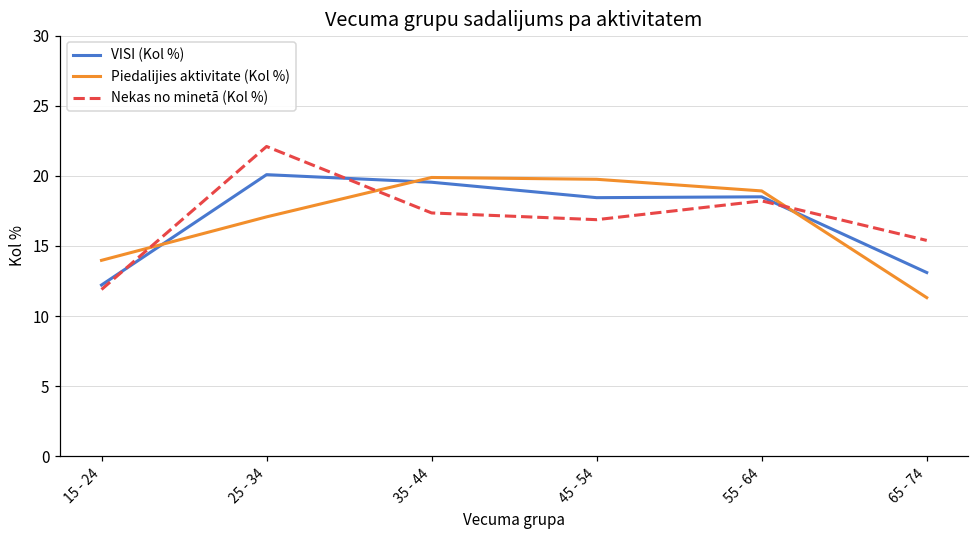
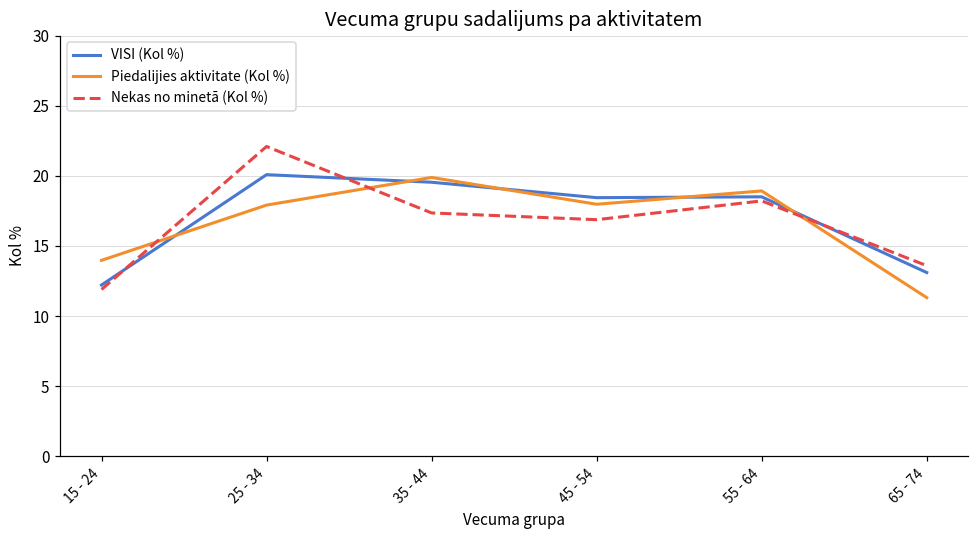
Piedalijies aktivitate (Kol %), 25 - 34: 17.1 -> 17.9
Piedalijies aktivitate (Kol %), 45 - 54: 19.8 -> 18.0
Nekas no minetā (Kol %), 65 - 74: 15.4 -> 13.6
